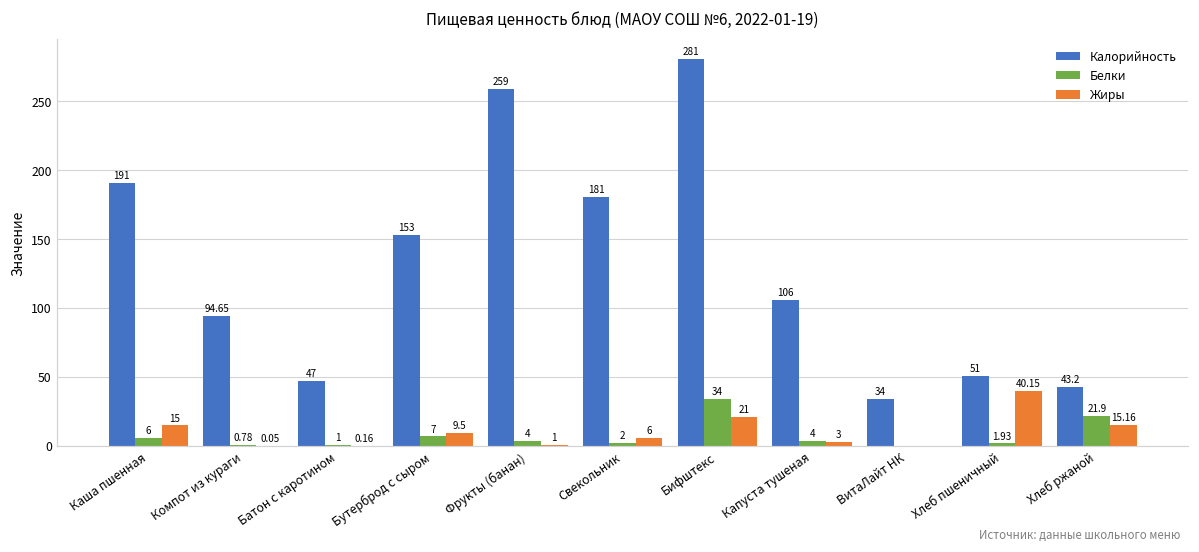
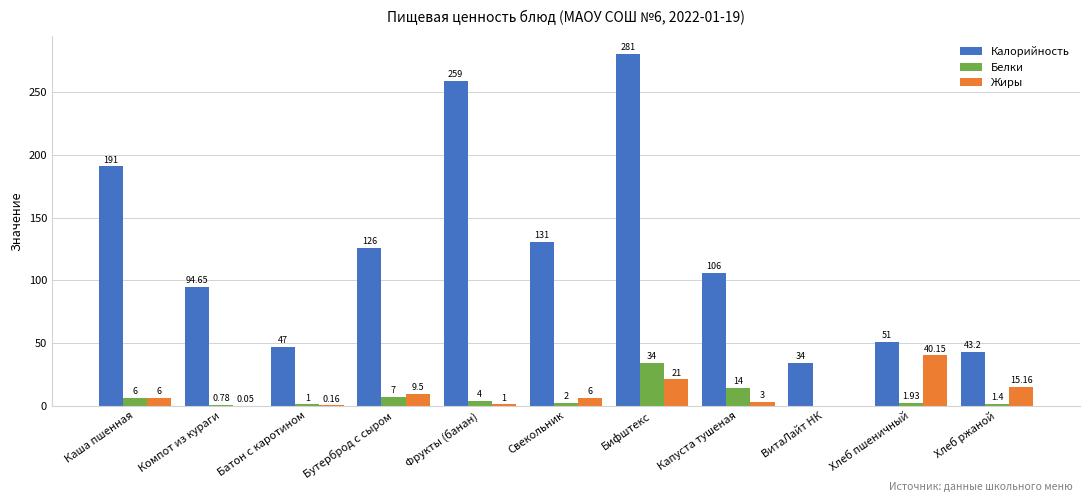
Жиры, Каша пшенная: 15 -> 6
Калорийность, Бутерброд с сыром: 153 -> 126
Калорийность, Свекольник: 181 -> 131
Белки, Капуста тушеная: 4 -> 14
Белки, Хлеб ржаной: 21.9 -> 1.4
